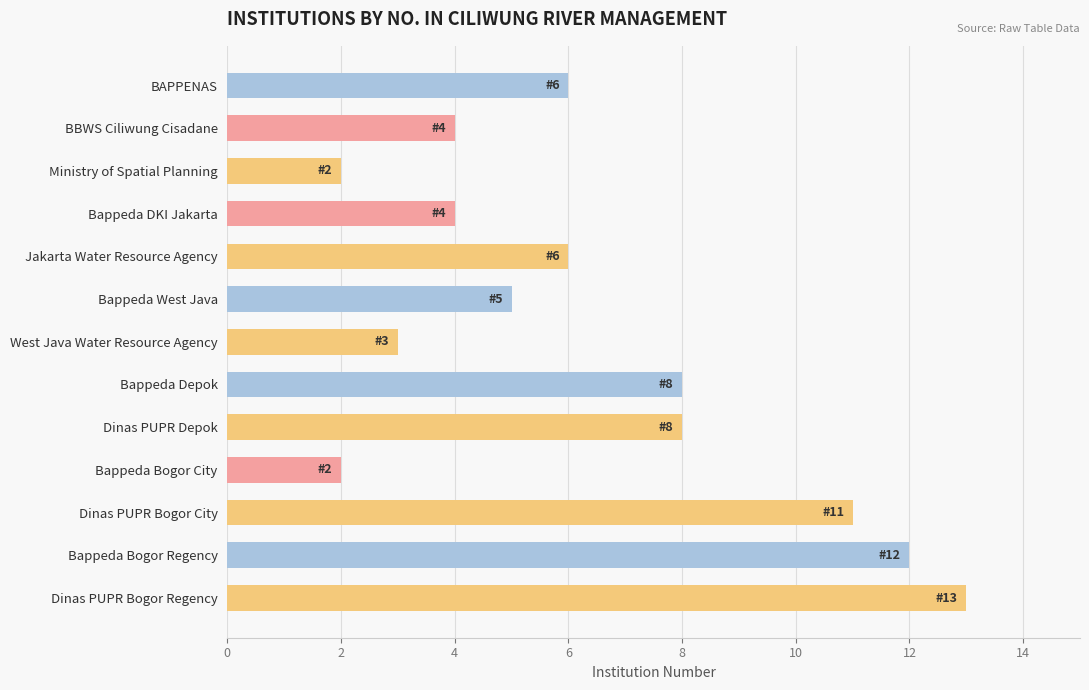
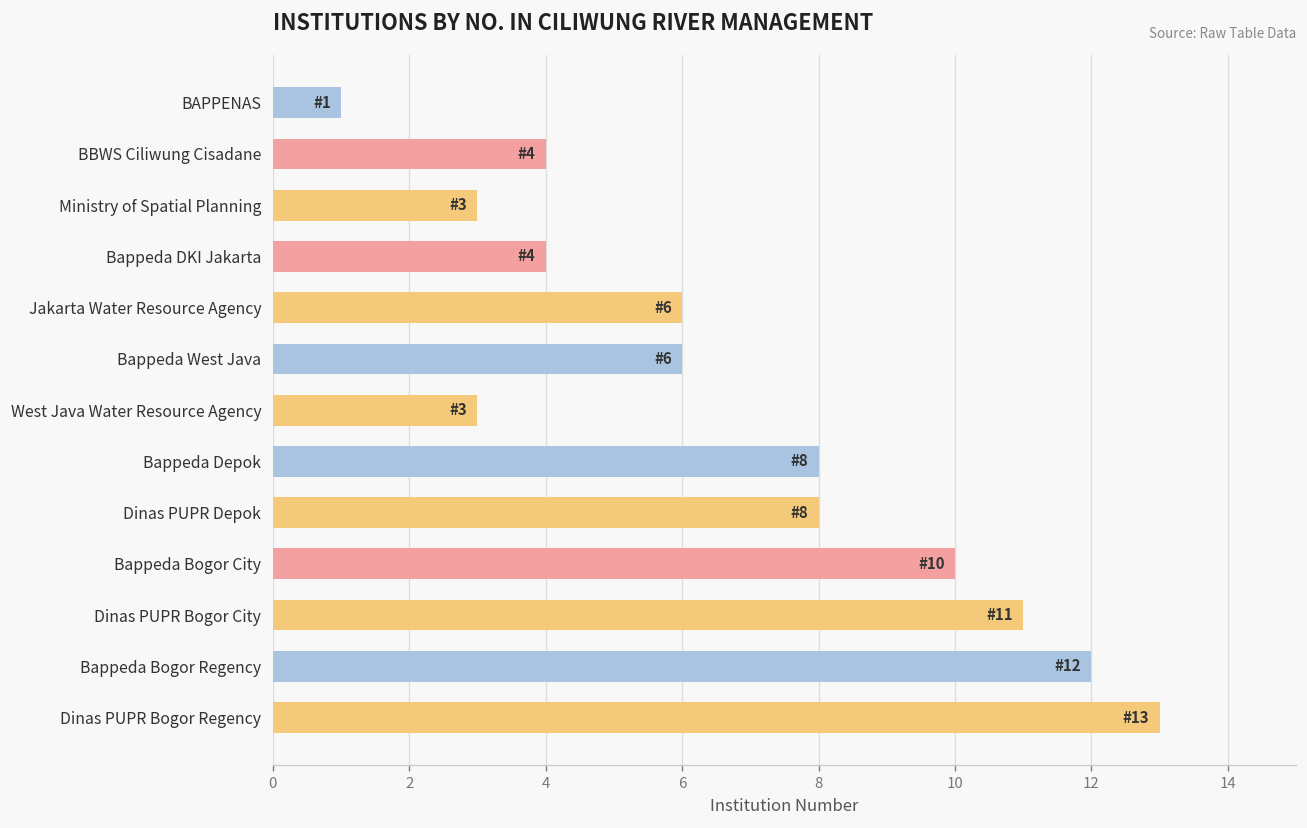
BAPPENAS: 6 -> 1
Ministry of Spatial Planning: 2 -> 3
Bappeda West Java: 5 -> 6
Bappeda Bogor City: 2 -> 10
